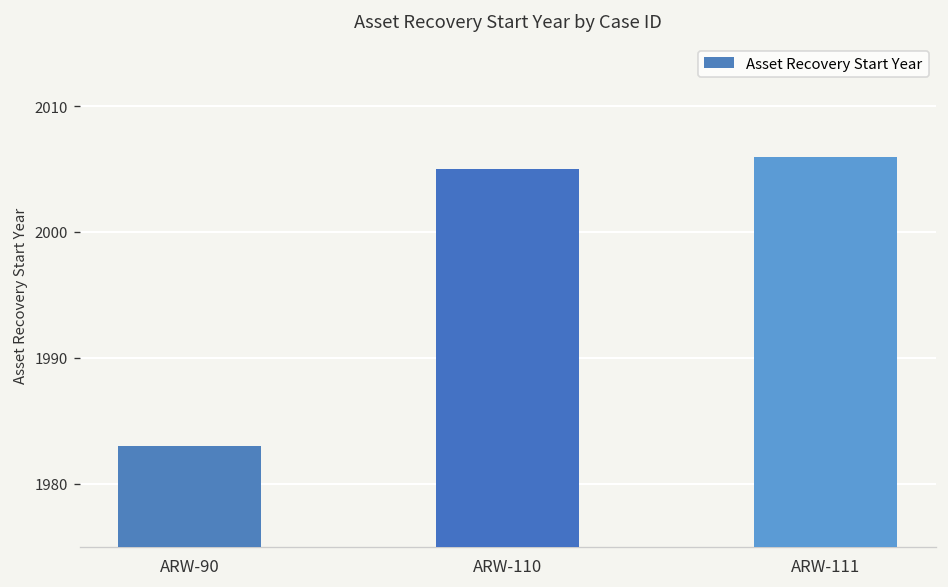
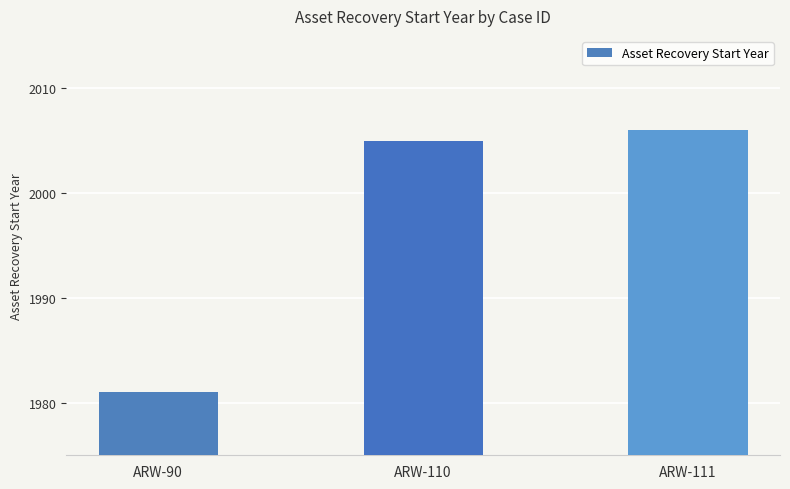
ARW-90: 1983 -> 1981
